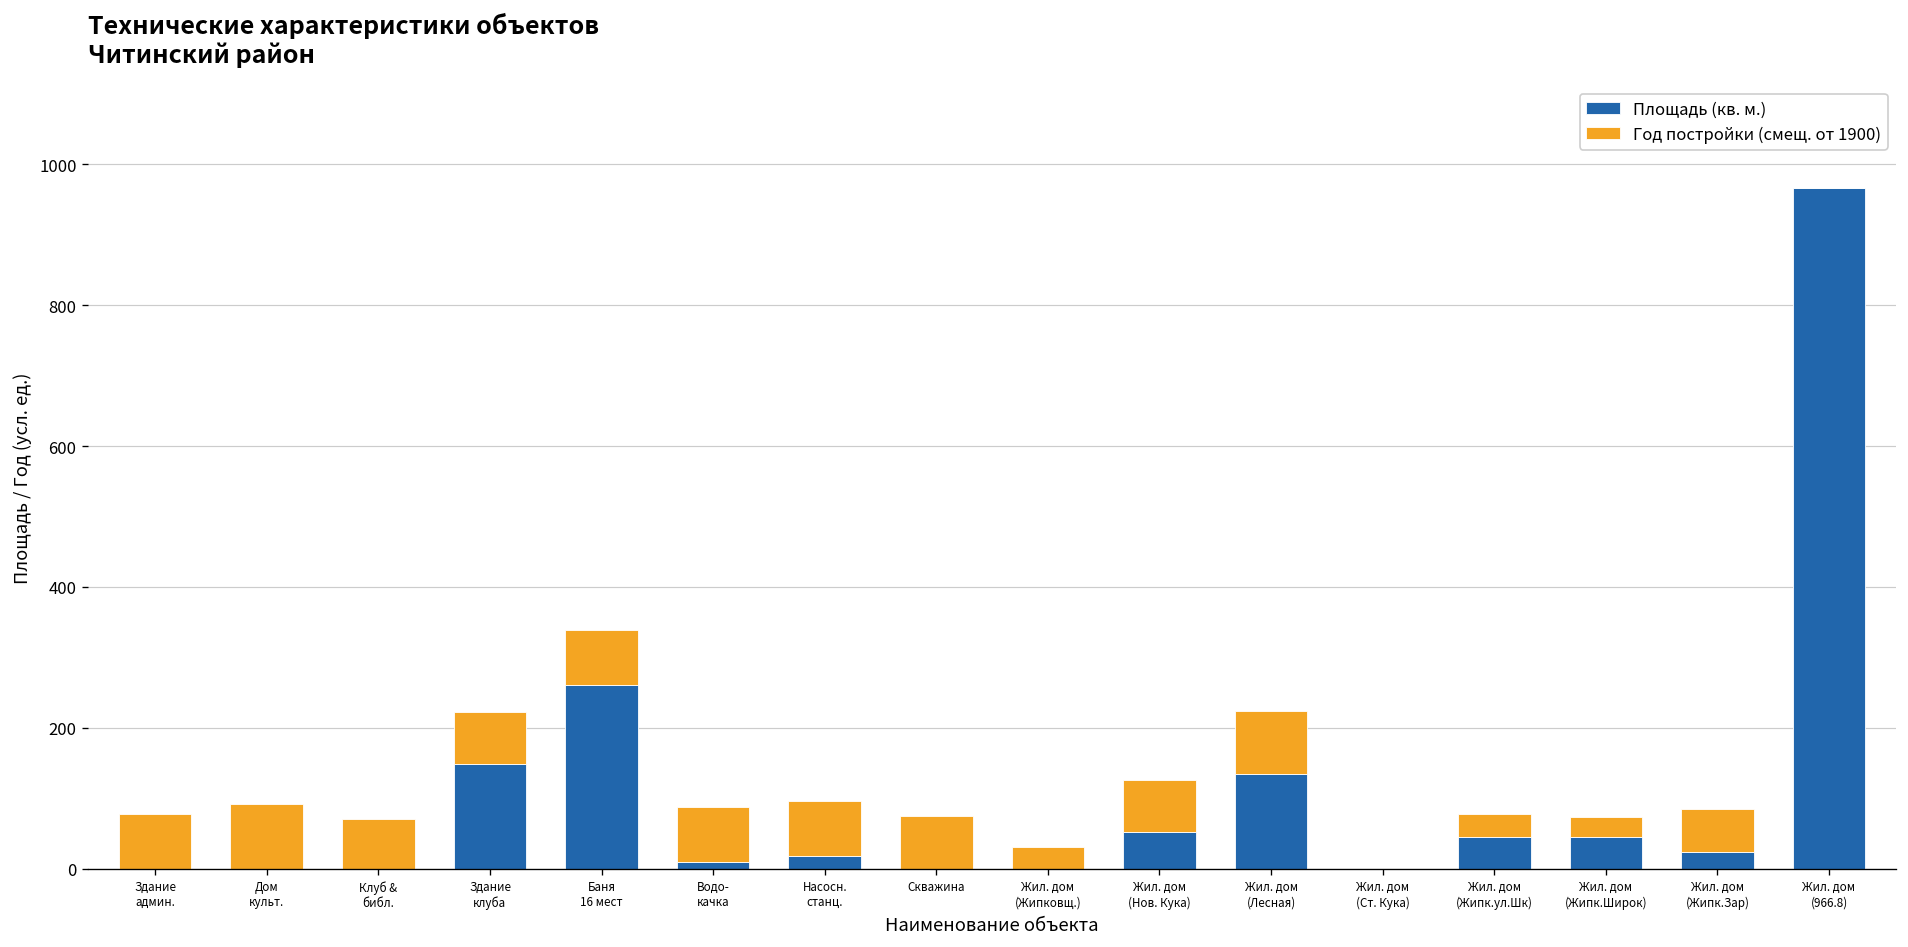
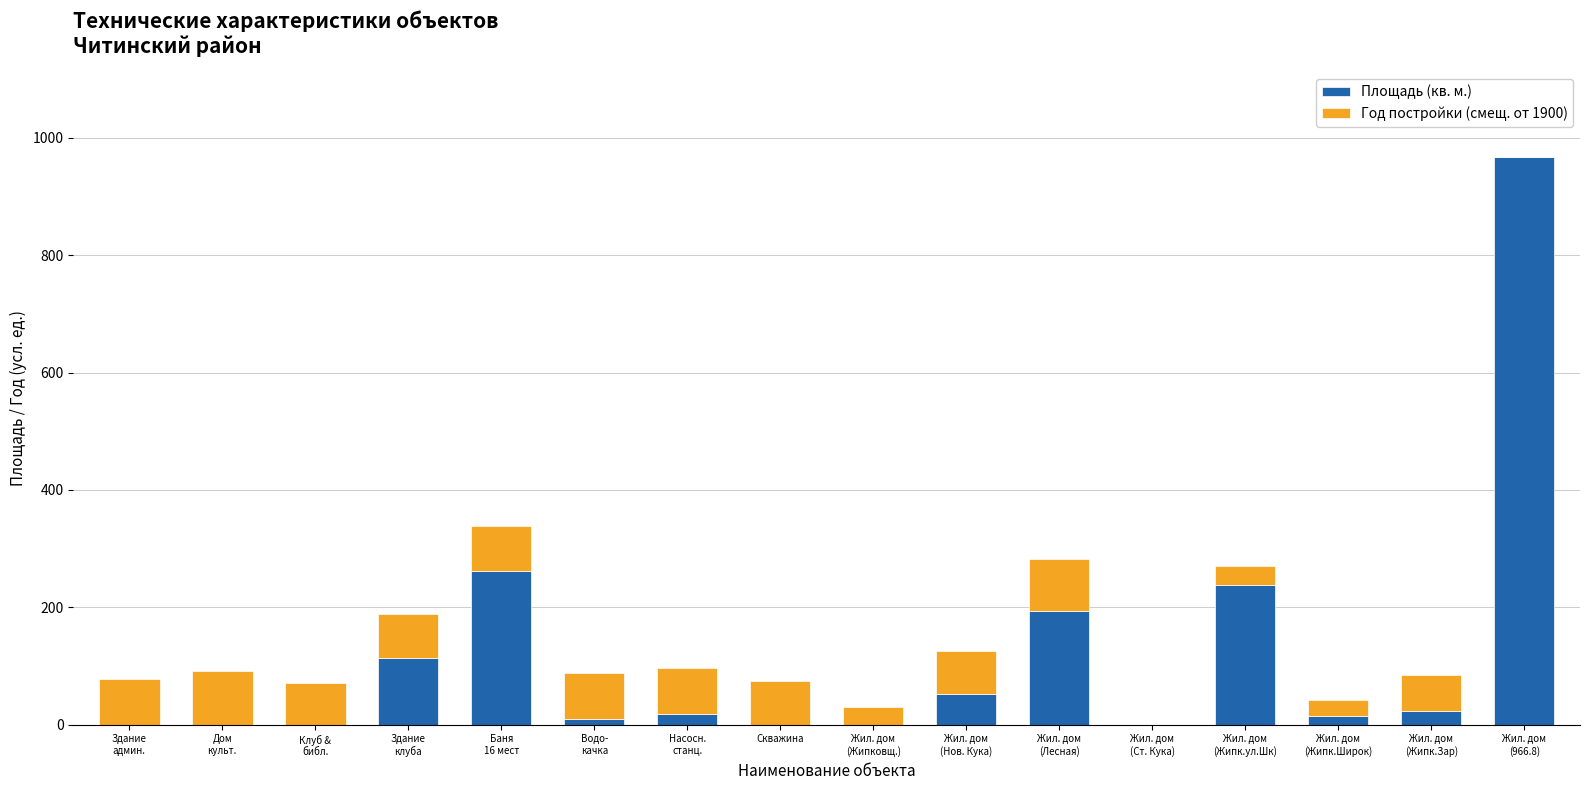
Площадь (кв. м.), Здание клуба: 150 -> 110
Площадь (кв. м.), Жил. дом (Лесная): 130 -> 190
Площадь (кв. м.), Жил. дом (Жипк.ул.Шк): 50 -> 240
Площадь (кв. м.), Жил. дом (Жипк.Широк): 50 -> 10
